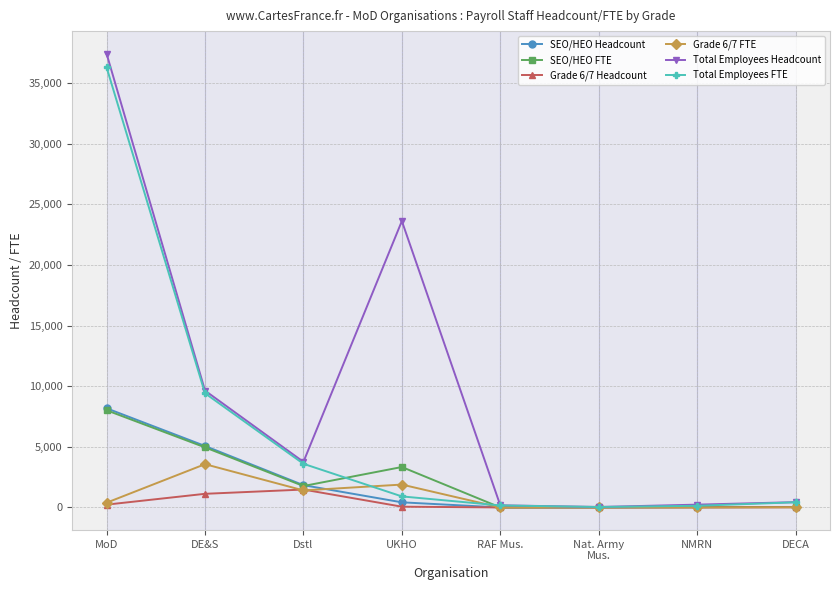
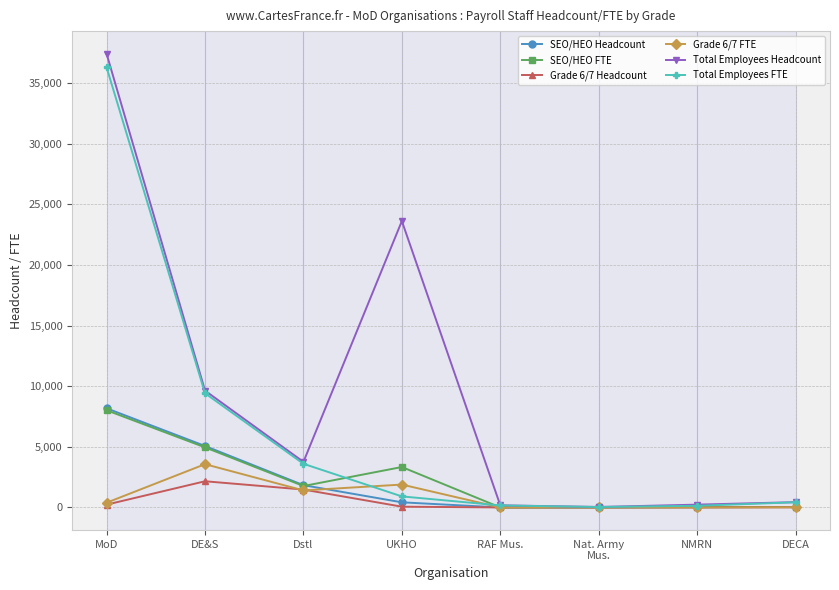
Grade 6/7 Headcount, DE&S: 1,100 -> 2,200
